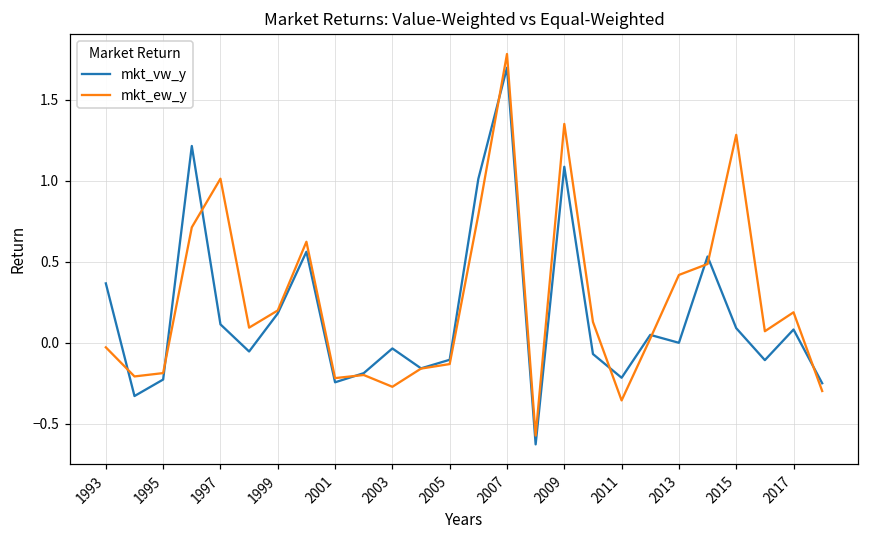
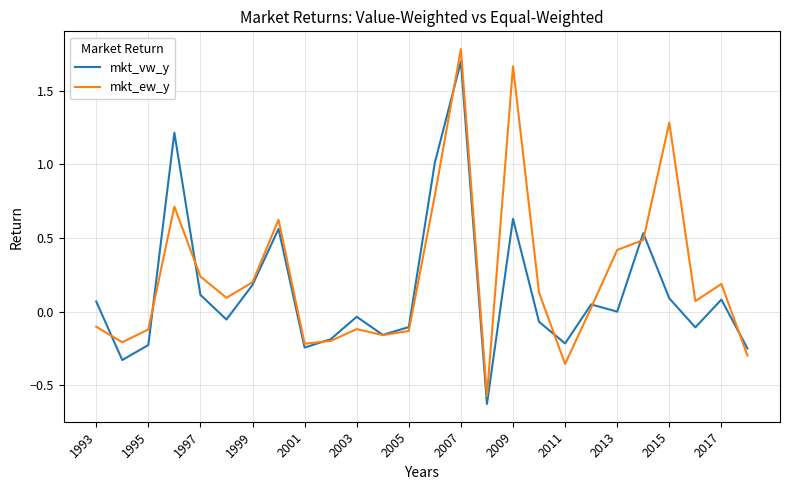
mkt_vw_y, 1993: 0.37 -> 0.07
mkt_ew_y, 1993: -0.03 -> -0.10
mkt_ew_y, 1995: -0.19 -> -0.12
mkt_ew_y, 1997: 1.01 -> 0.24
mkt_ew_y, 2003: -0.27 -> -0.12
mkt_vw_y, 2009: 1.09 -> 0.63
mkt_ew_y, 2009: 1.35 -> 1.67
